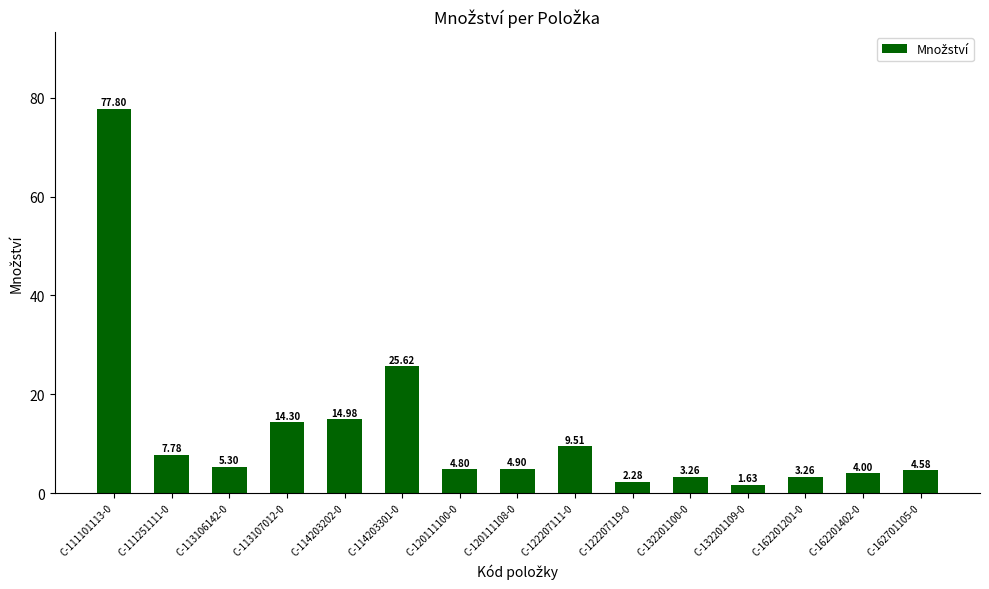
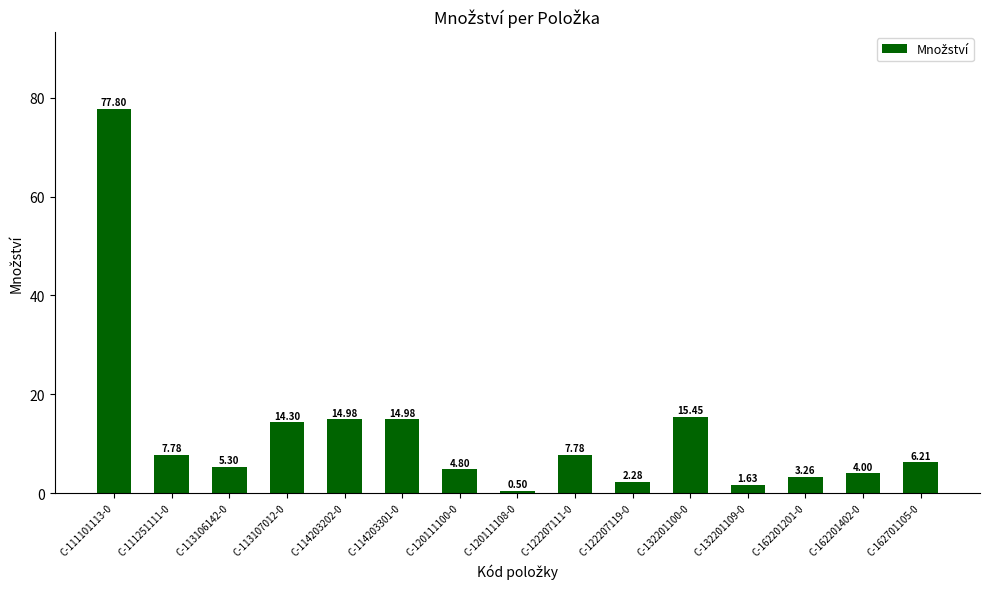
C-114203301-0: 25.62 -> 14.98
C-120111108-0: 4.90 -> 0.50
C-122207111-0: 9.51 -> 7.78
C-132201100-0: 3.26 -> 15.45
C-162701105-0: 4.58 -> 6.21
